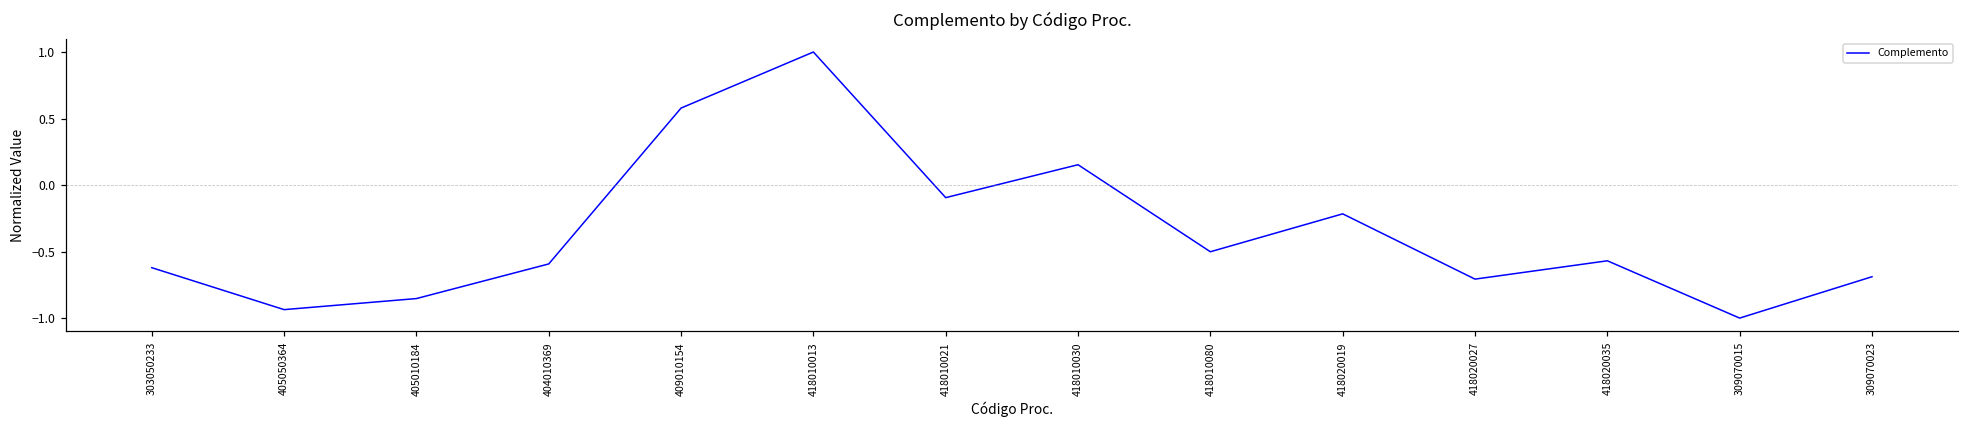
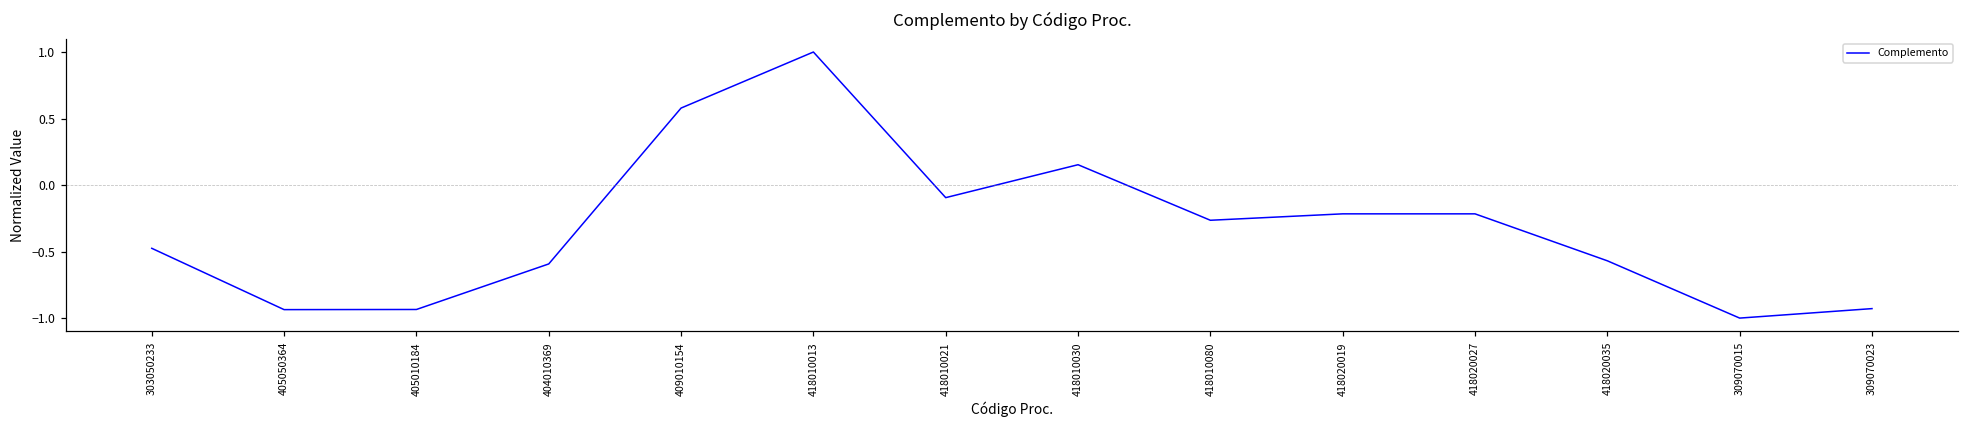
303050233: -0.62 -> -0.48
405010184: -0.85 -> -0.94
418010080: -0.50 -> -0.26
418020027: -0.71 -> -0.22
309070023: -0.69 -> -0.93
